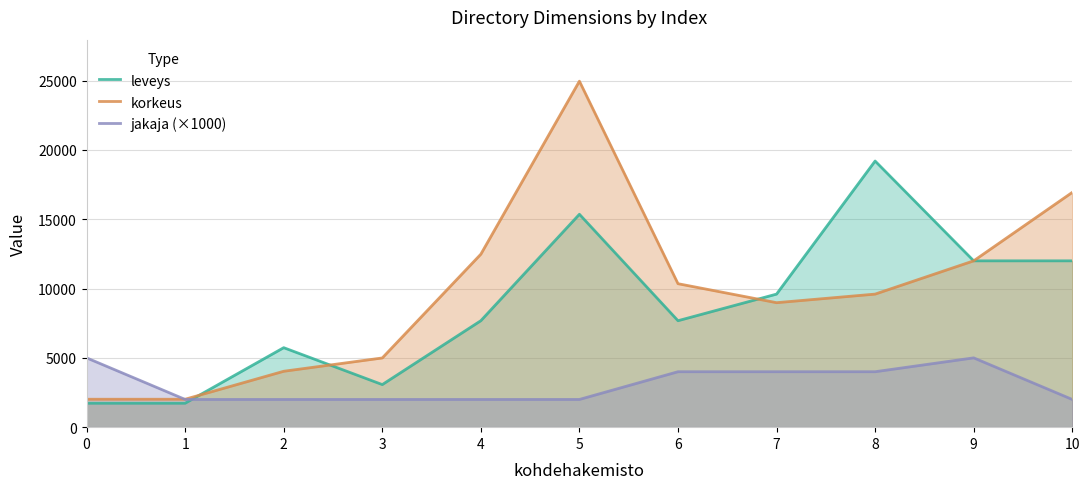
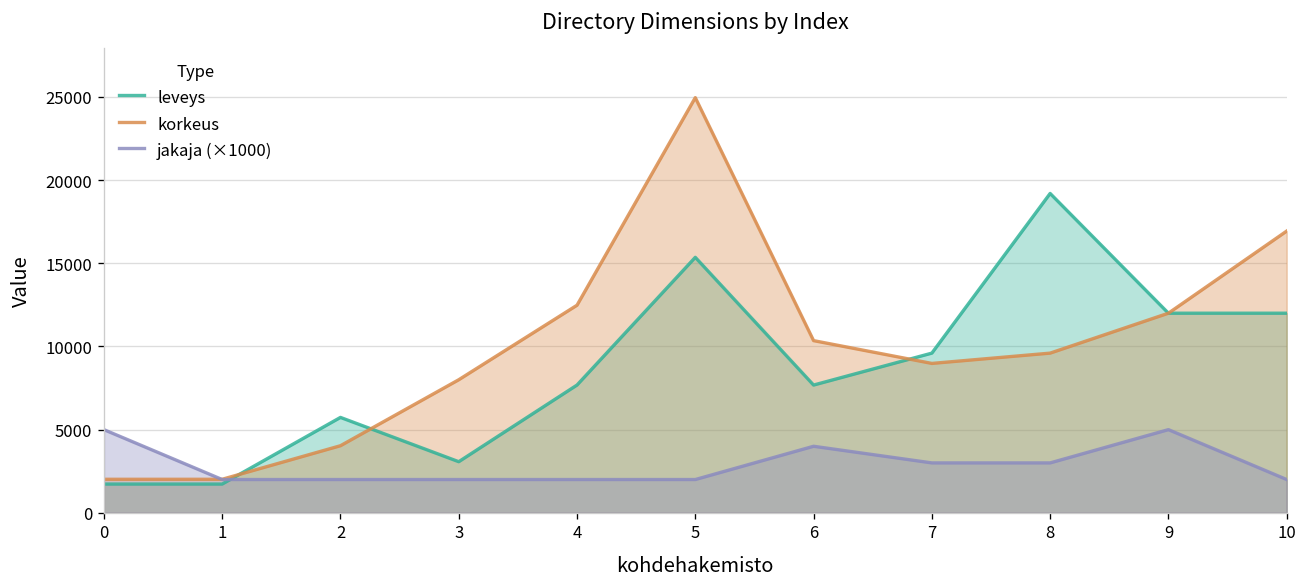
korkeus, 3: 5000 -> 8000
jakaja (×1000), 7: 4000 -> 3000
jakaja (×1000), 8: 4000 -> 3000
